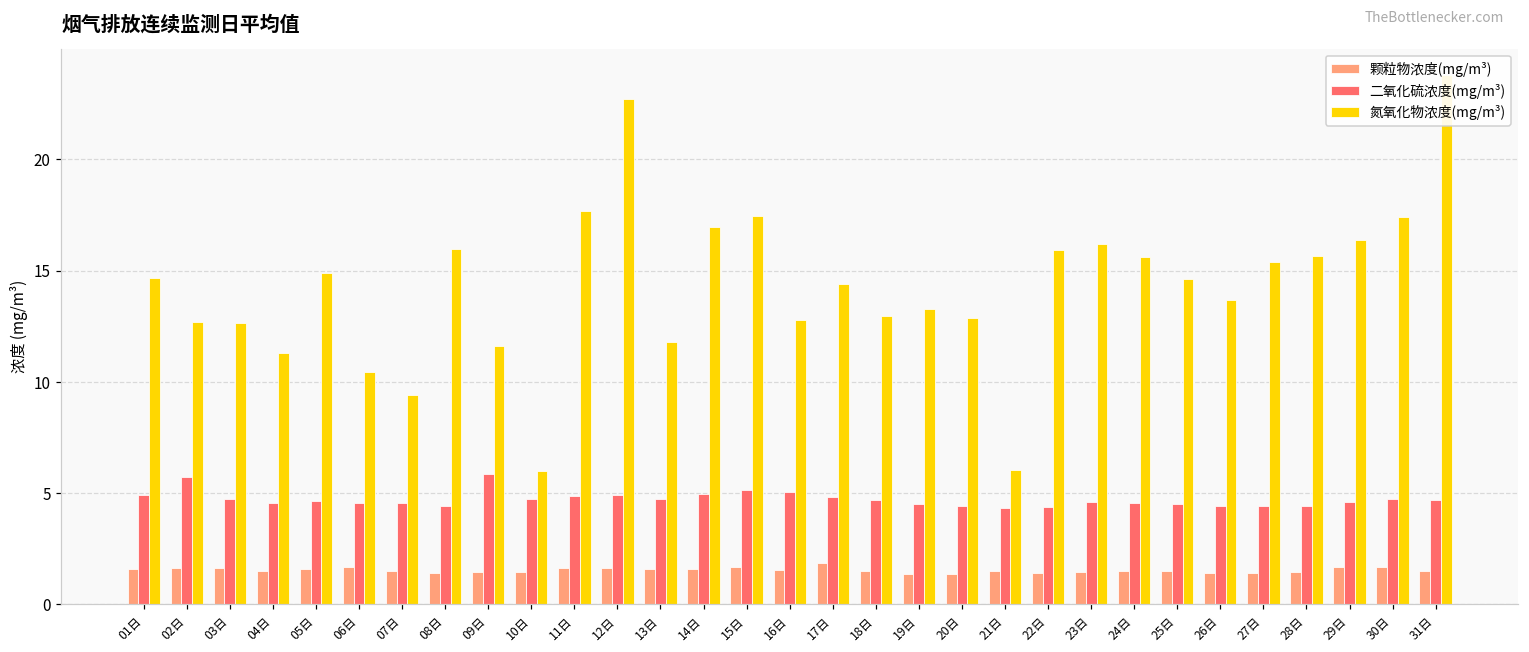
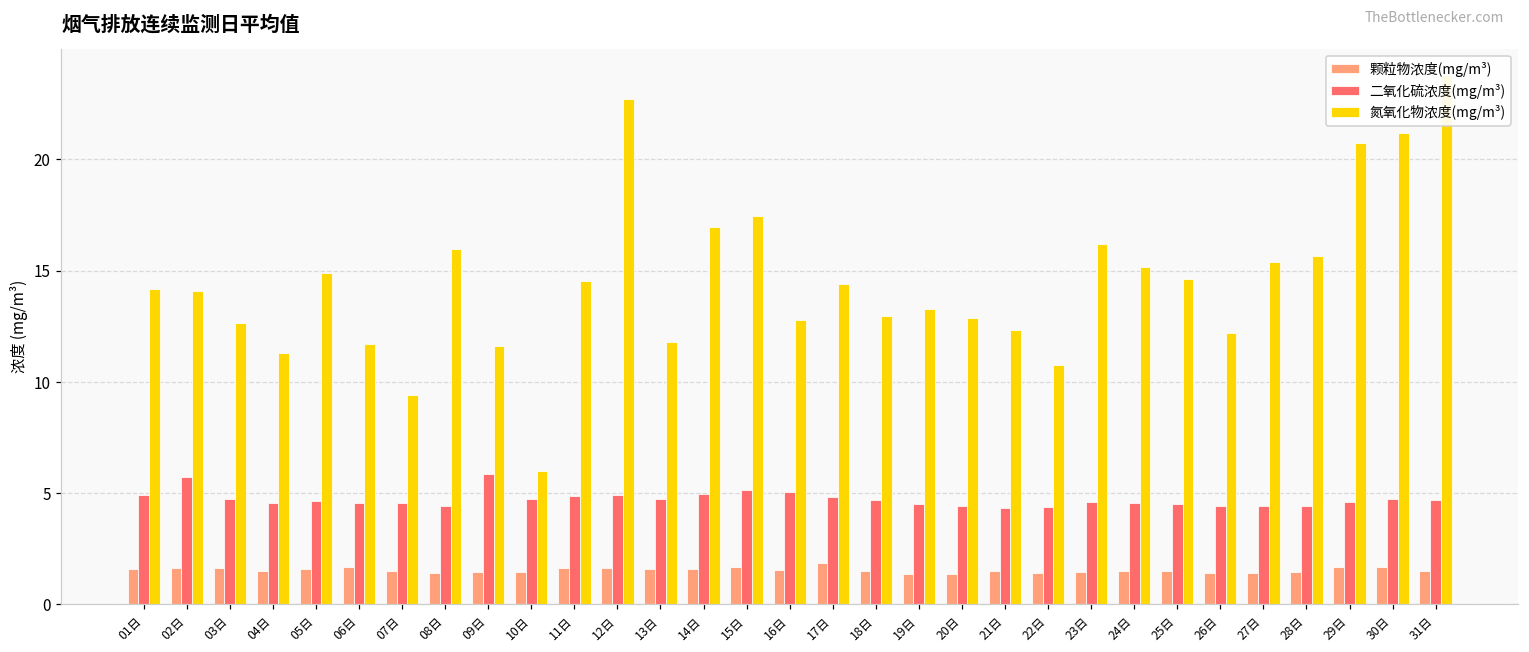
氮氧化物浓度(mg/m³), 01日: 14.6 -> 14.2
氮氧化物浓度(mg/m³), 02日: 12.7 -> 14.1
氮氧化物浓度(mg/m³), 06日: 10.4 -> 11.7
氮氧化物浓度(mg/m³), 11日: 17.7 -> 14.5
氮氧化物浓度(mg/m³), 21日: 6.0 -> 12.3
氮氧化物浓度(mg/m³), 22日: 15.9 -> 10.7
氮氧化物浓度(mg/m³), 24日: 15.6 -> 15.1
氮氧化物浓度(mg/m³), 26日: 13.7 -> 12.2
氮氧化物浓度(mg/m³), 29日: 16.4 -> 20.7
氮氧化物浓度(mg/m³), 30日: 17.4 -> 21.2
